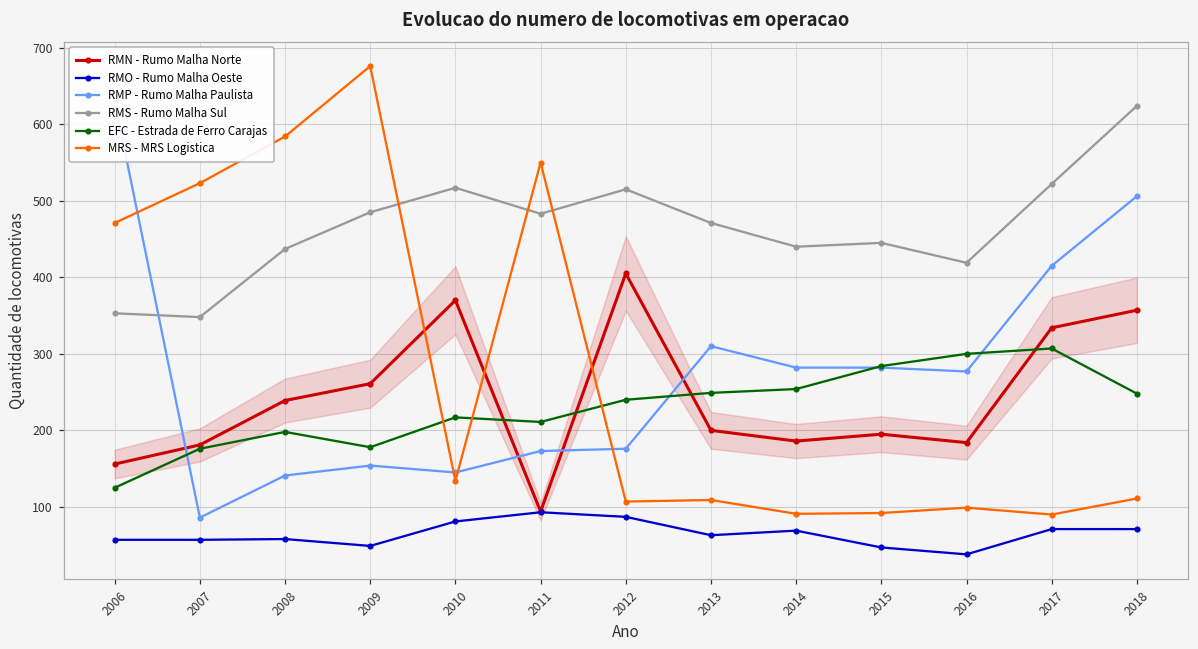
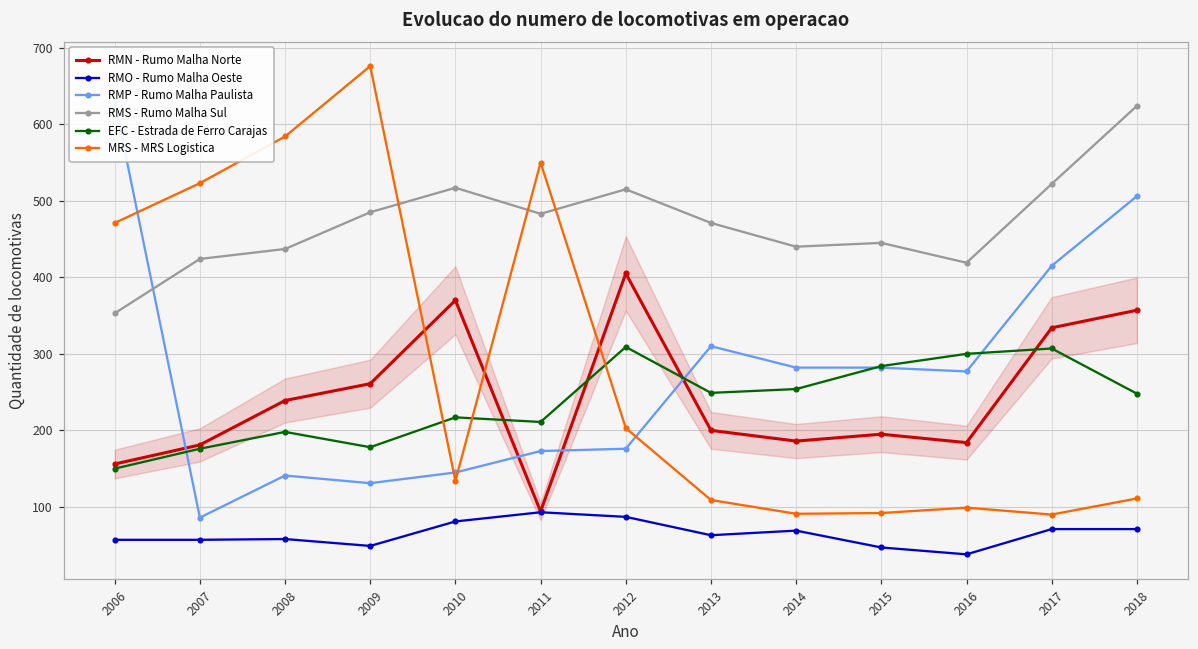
EFC - Estrada de Ferro Carajas, 2006: 130 -> 150
RMS - Rumo Malha Sul, 2007: 350 -> 420
RMP - Rumo Malha Paulista, 2009: 150 -> 130
EFC - Estrada de Ferro Carajas, 2012: 240 -> 310
MRS - MRS Logistica, 2012: 110 -> 200
